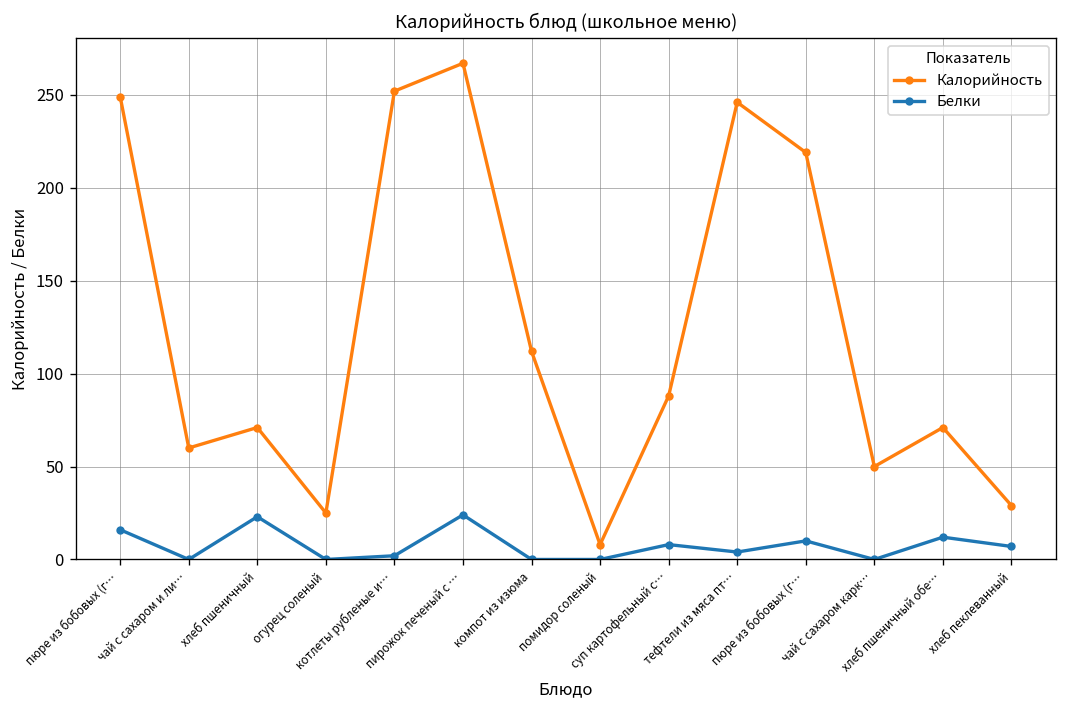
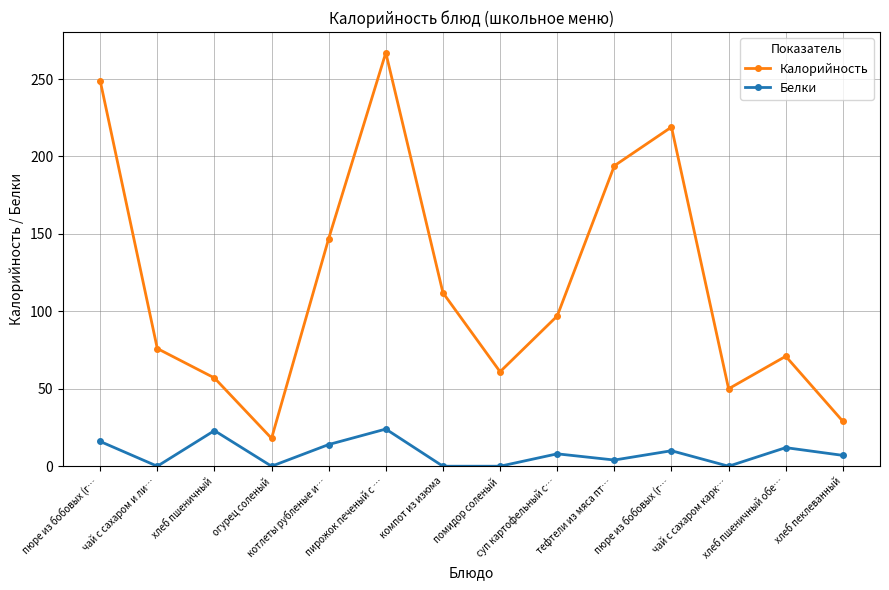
Калорийность, чай с сахаром и ли…: 60 -> 76
Калорийность, хлеб пшеничный: 71 -> 57
Калорийность, огурец соленый: 25 -> 18
Калорийность, котлеты рубленые и…: 252 -> 147
Белки, котлеты рубленые и…: 2 -> 14
Калорийность, помидор соленый: 8 -> 61
Калорийность, суп картофельный с…: 88 -> 97
Калорийность, тефтели из мяса пт…: 246 -> 194
